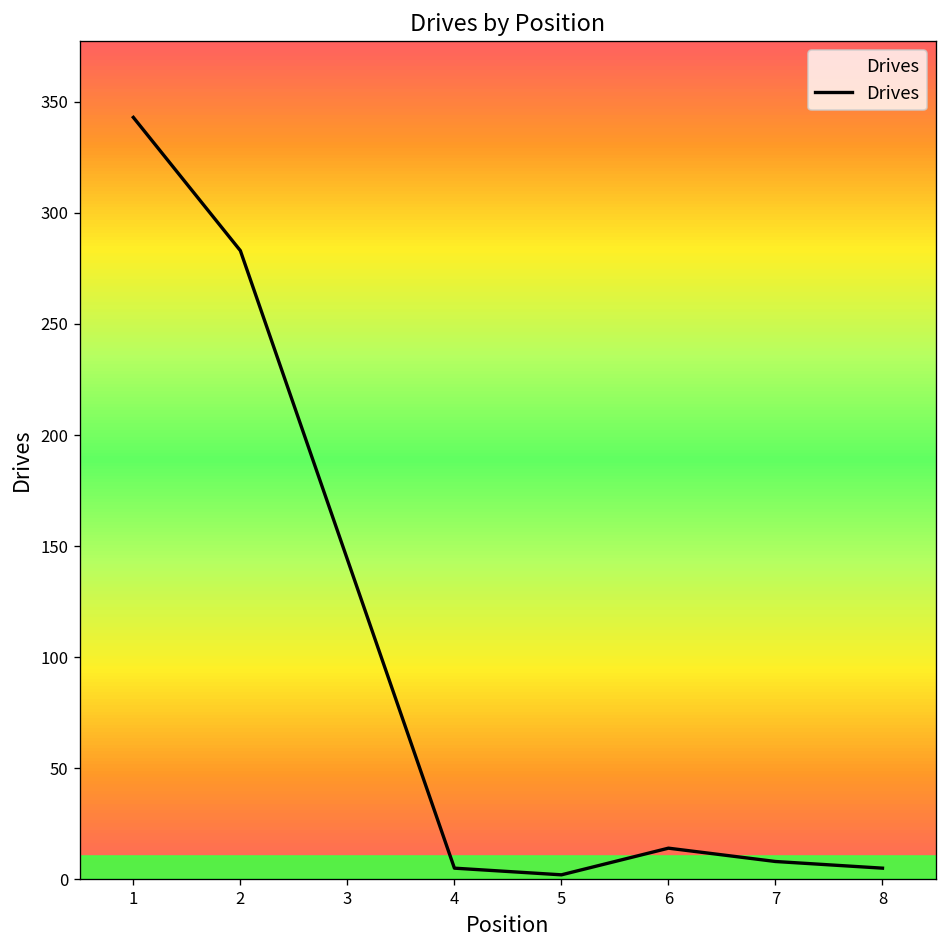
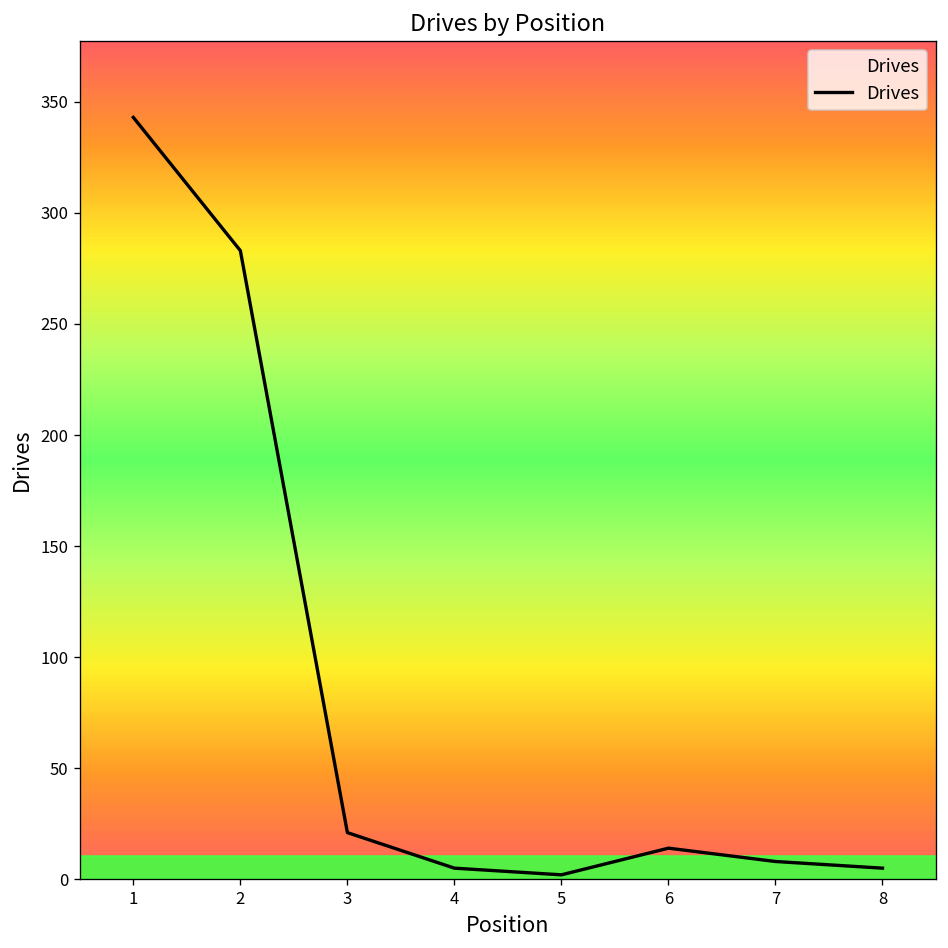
3: 144 -> 21
